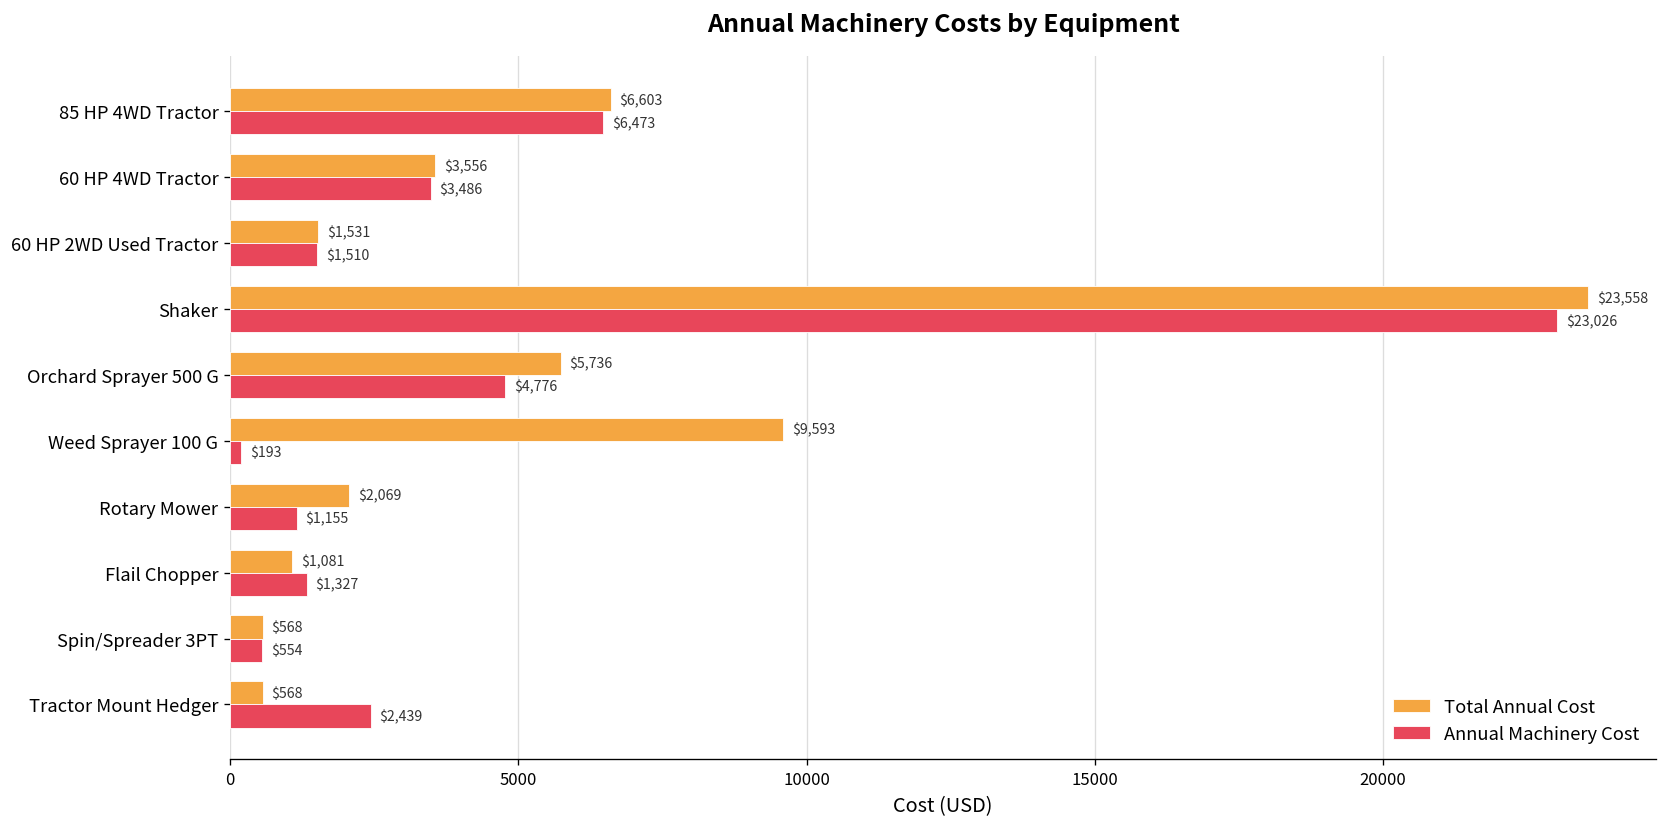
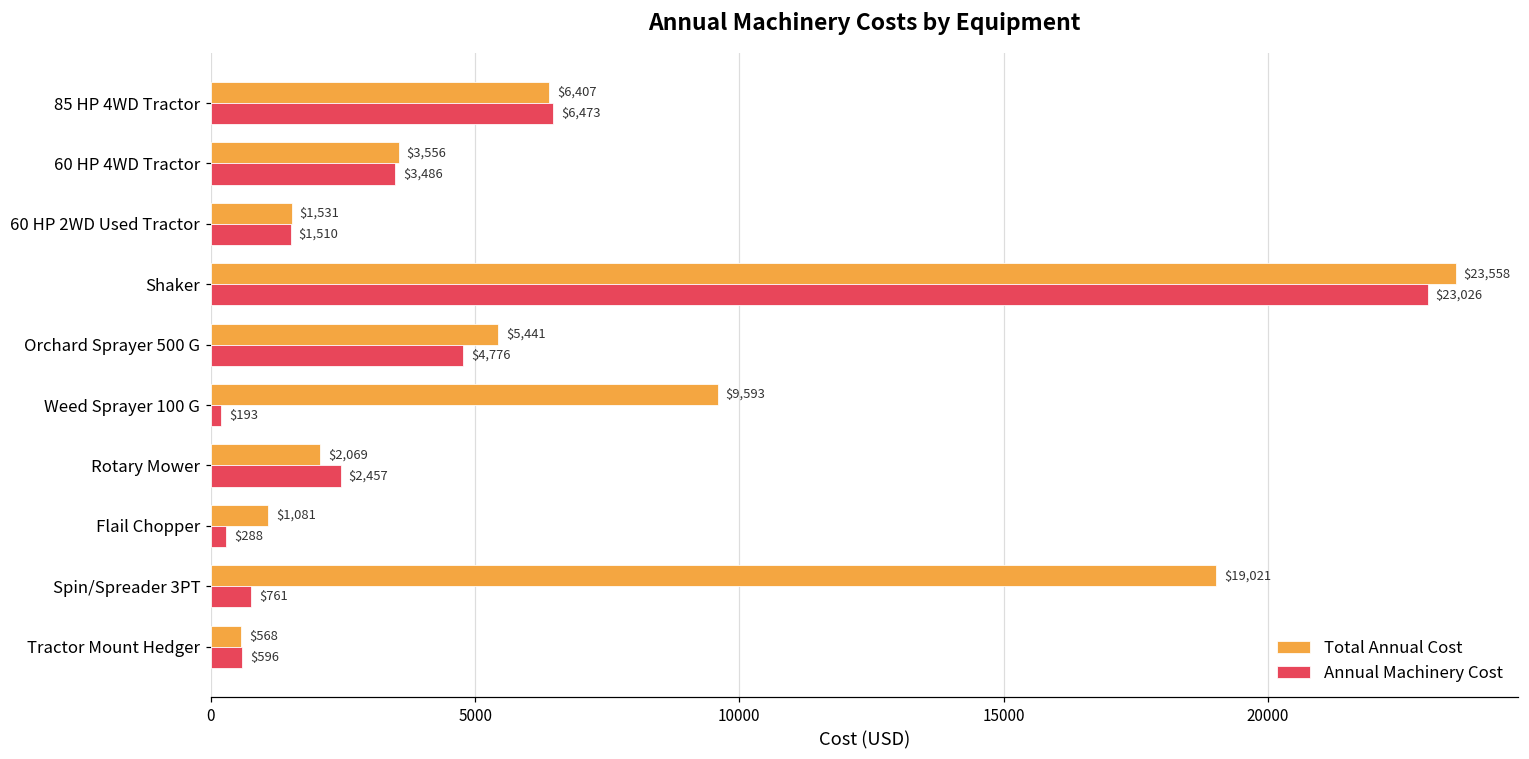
Total Annual Cost, 85 HP 4WD Tractor: $6,603 -> $6,407
Total Annual Cost, Orchard Sprayer 500 G: $5,736 -> $5,441
Annual Machinery Cost, Rotary Mower: $1,155 -> $2,457
Annual Machinery Cost, Flail Chopper: $1,327 -> $288
Total Annual Cost, Spin/Spreader 3PT: $568 -> $19,021
Annual Machinery Cost, Spin/Spreader 3PT: $554 -> $761
Annual Machinery Cost, Tractor Mount Hedger: $2,439 -> $596
